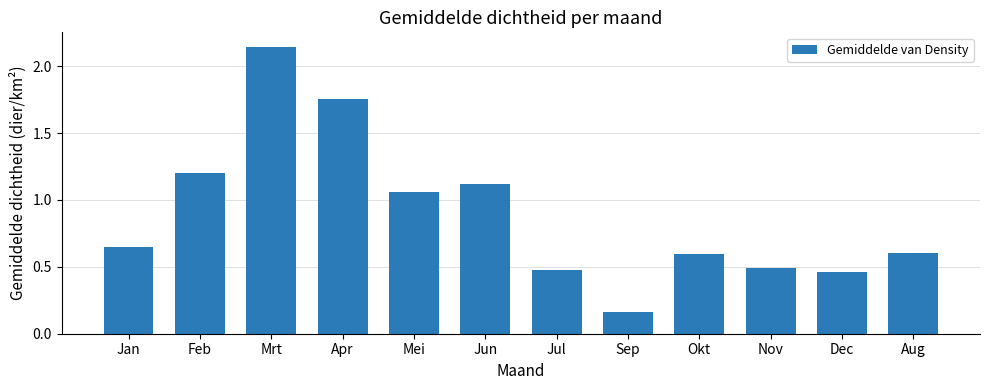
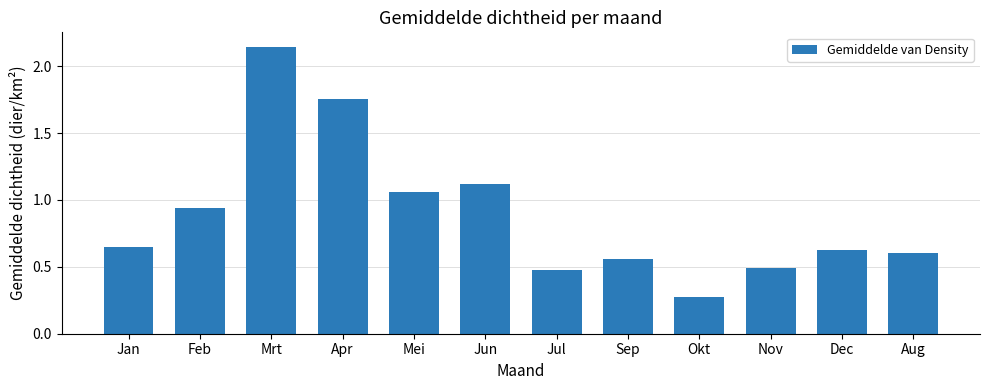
Feb: 1.20 -> 0.94
Sep: 0.16 -> 0.56
Okt: 0.60 -> 0.28
Dec: 0.46 -> 0.62
